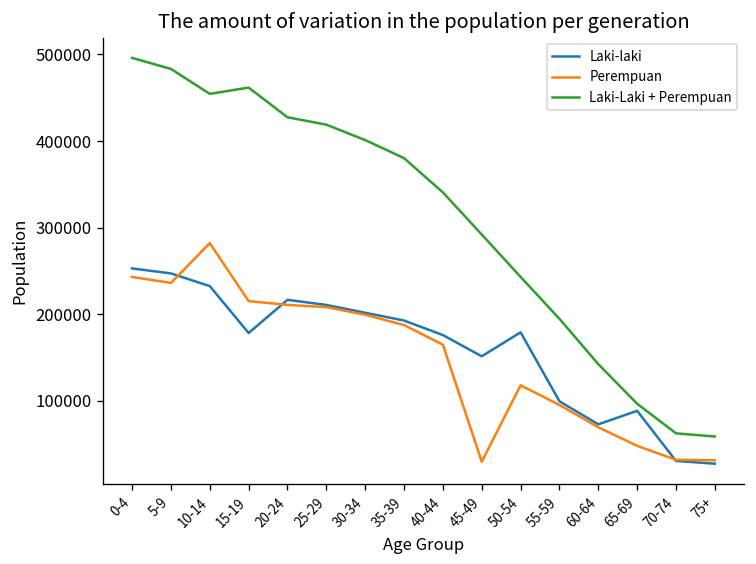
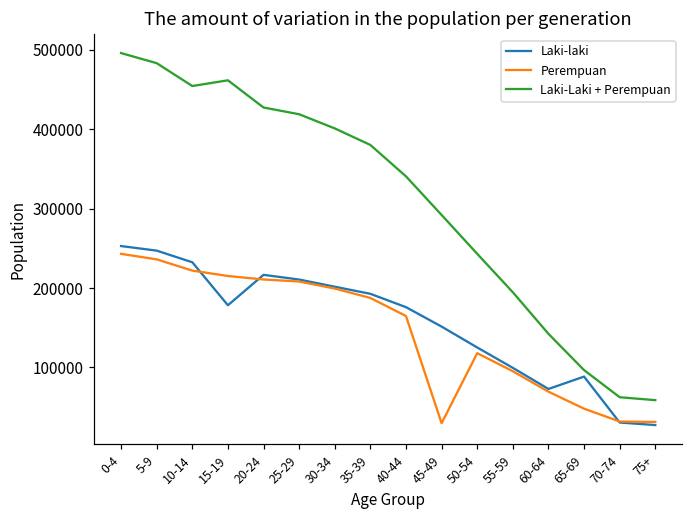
Perempuan, 10-14: 280000 -> 220000
Laki-laki, 50-54: 180000 -> 130000
